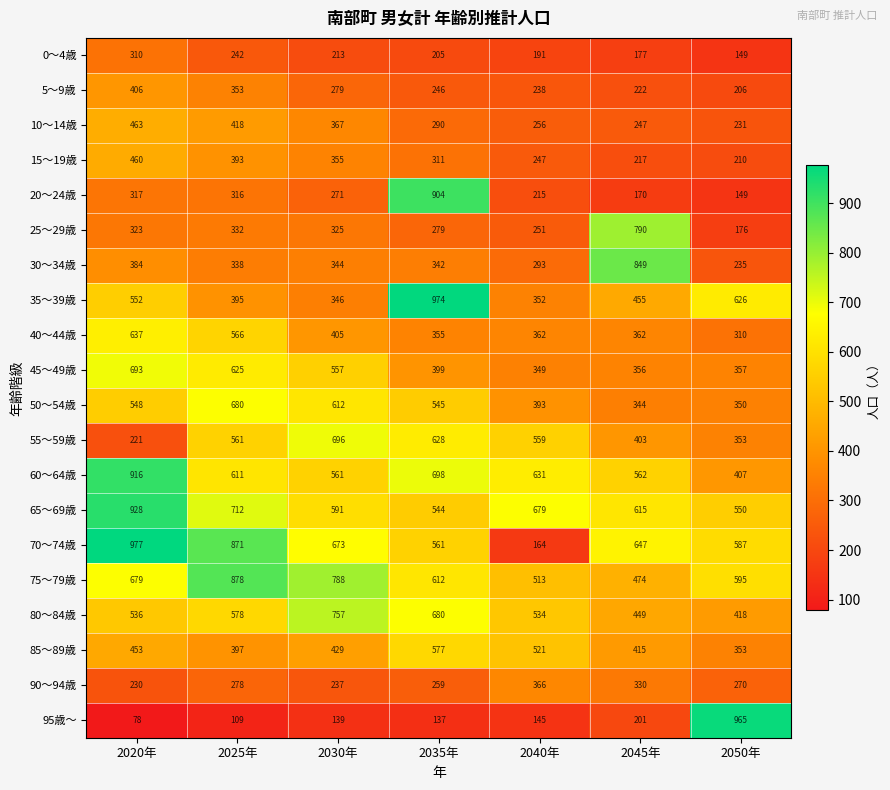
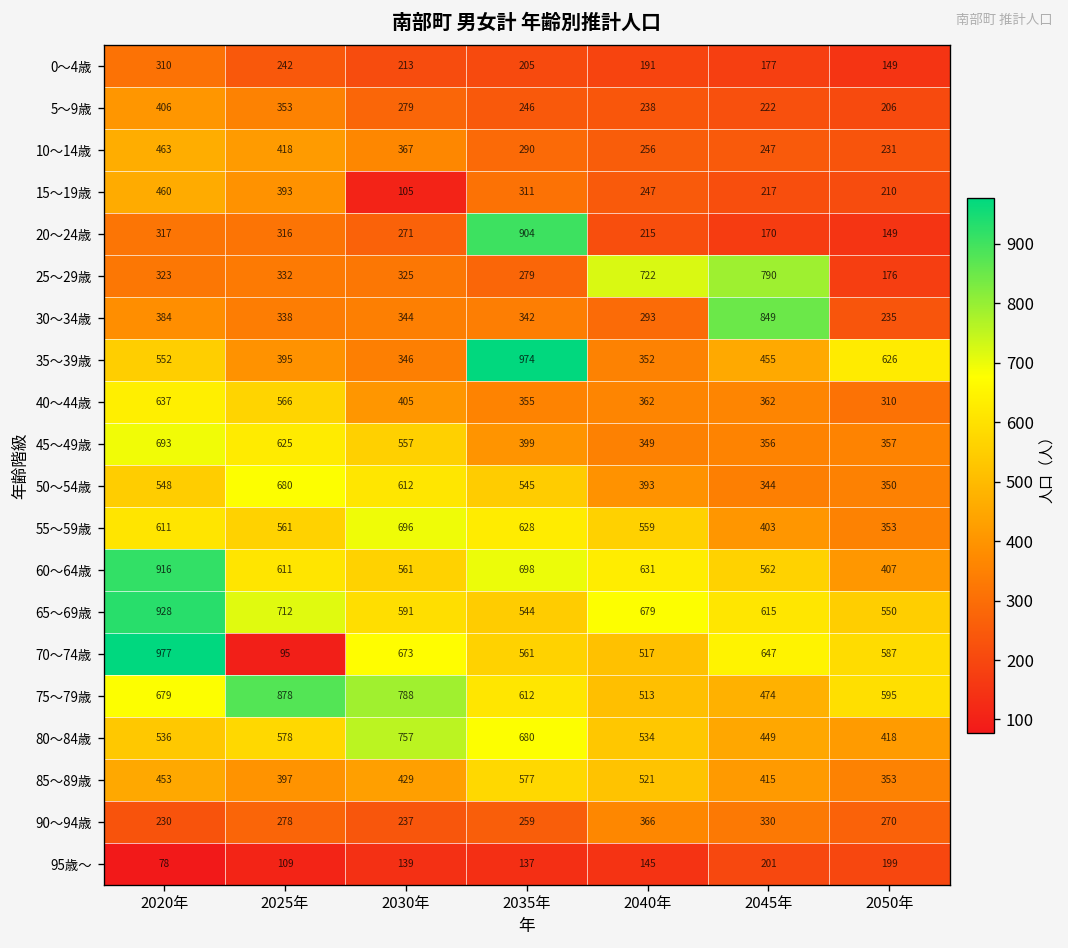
15～19歳, 2030年: 355 -> 105
25～29歳, 2040年: 251 -> 722
55～59歳, 2020年: 221 -> 611
70～74歳, 2025年: 871 -> 95
70～74歳, 2040年: 164 -> 517
95歳～, 2050年: 965 -> 199
